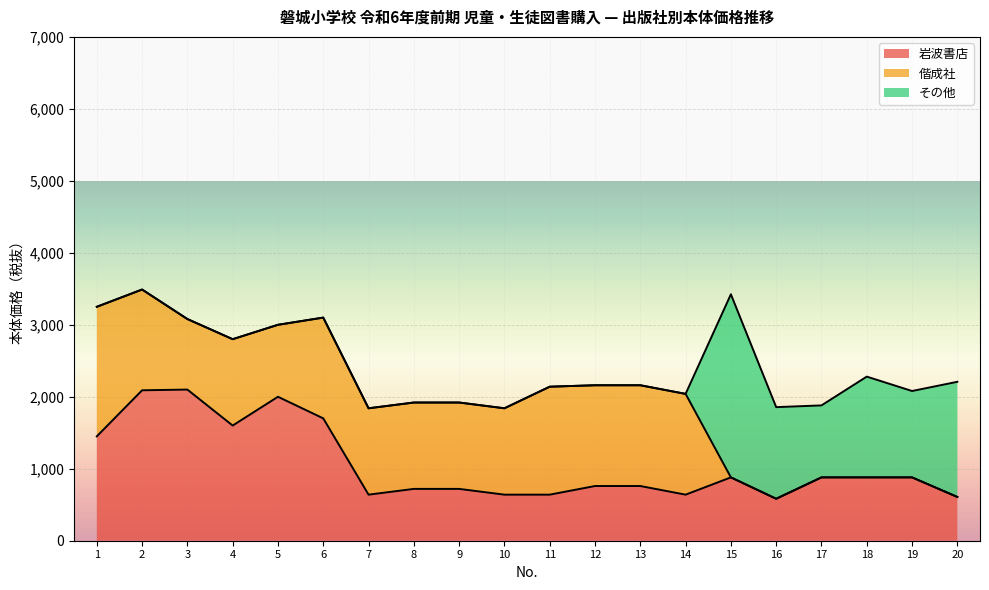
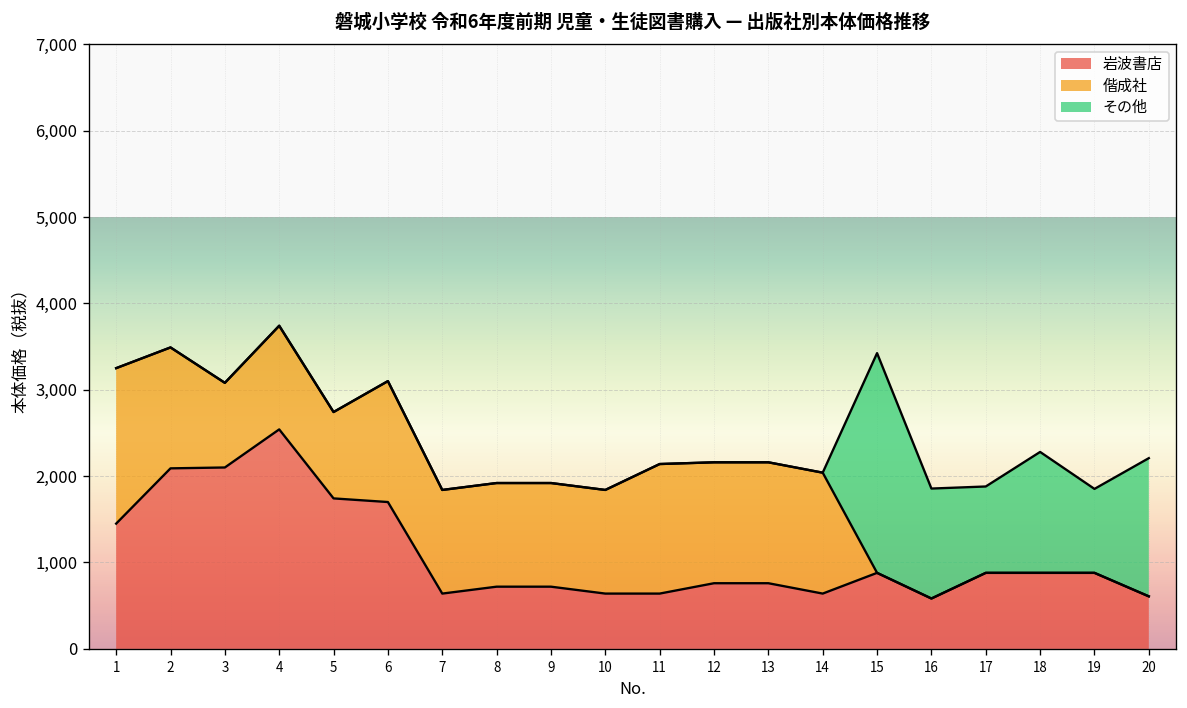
岩波書店, 4: 1,600 -> 2,500
岩波書店, 5: 2,000 -> 1,700
その他, 19: 1,200 -> 1,000
